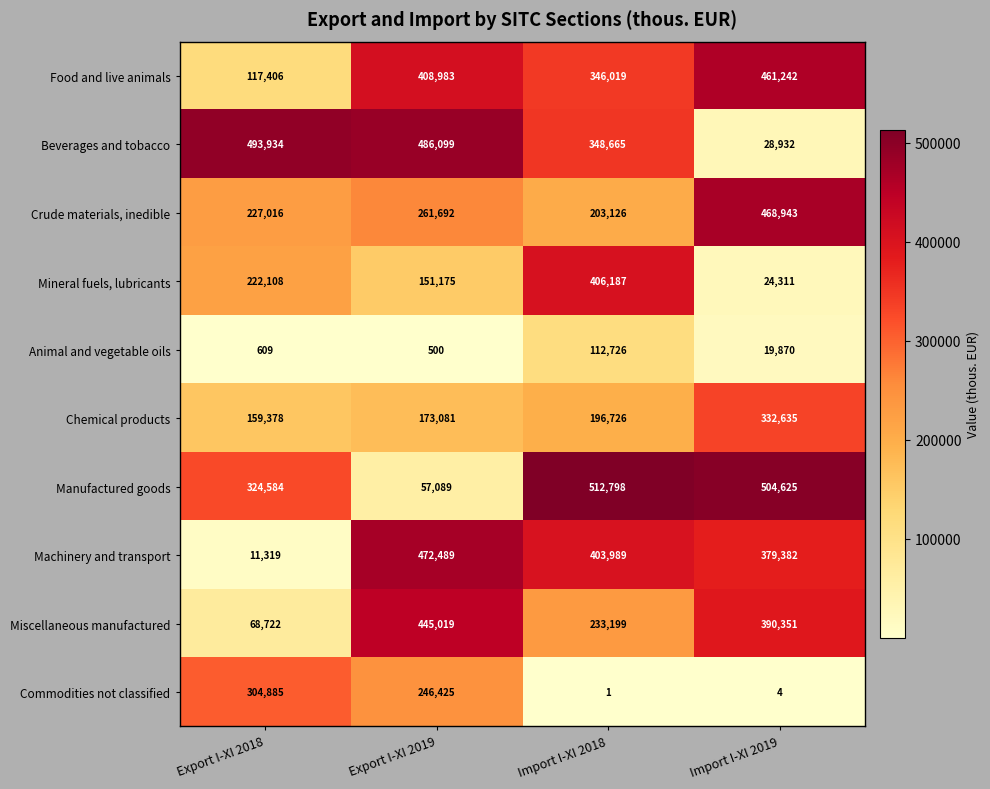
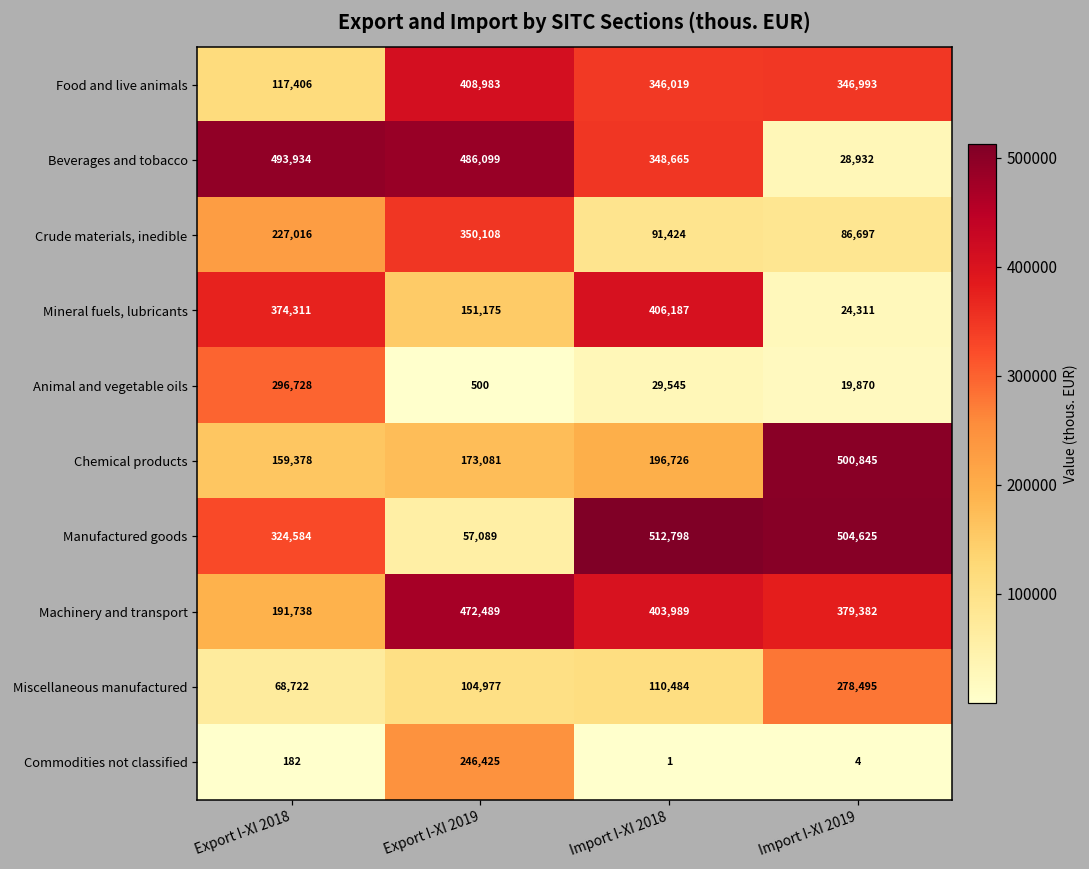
Food and live animals, Import I-XI 2019: 461,242 -> 346,993
Crude materials, inedible, Export I-XI 2019: 261,692 -> 350,108
Crude materials, inedible, Import I-XI 2018: 203,126 -> 91,424
Crude materials, inedible, Import I-XI 2019: 468,943 -> 86,697
Mineral fuels, lubricants, Export I-XI 2018: 222,108 -> 374,311
Animal and vegetable oils, Export I-XI 2018: 609 -> 296,728
Animal and vegetable oils, Import I-XI 2018: 112,726 -> 29,545
Chemical products, Import I-XI 2019: 332,635 -> 500,845
Machinery and transport, Export I-XI 2018: 11,319 -> 191,738
Miscellaneous manufactured, Export I-XI 2019: 445,019 -> 104,977
Miscellaneous manufactured, Import I-XI 2018: 233,199 -> 110,484
Miscellaneous manufactured, Import I-XI 2019: 390,351 -> 278,495
Commodities not classified, Export I-XI 2018: 304,885 -> 182
